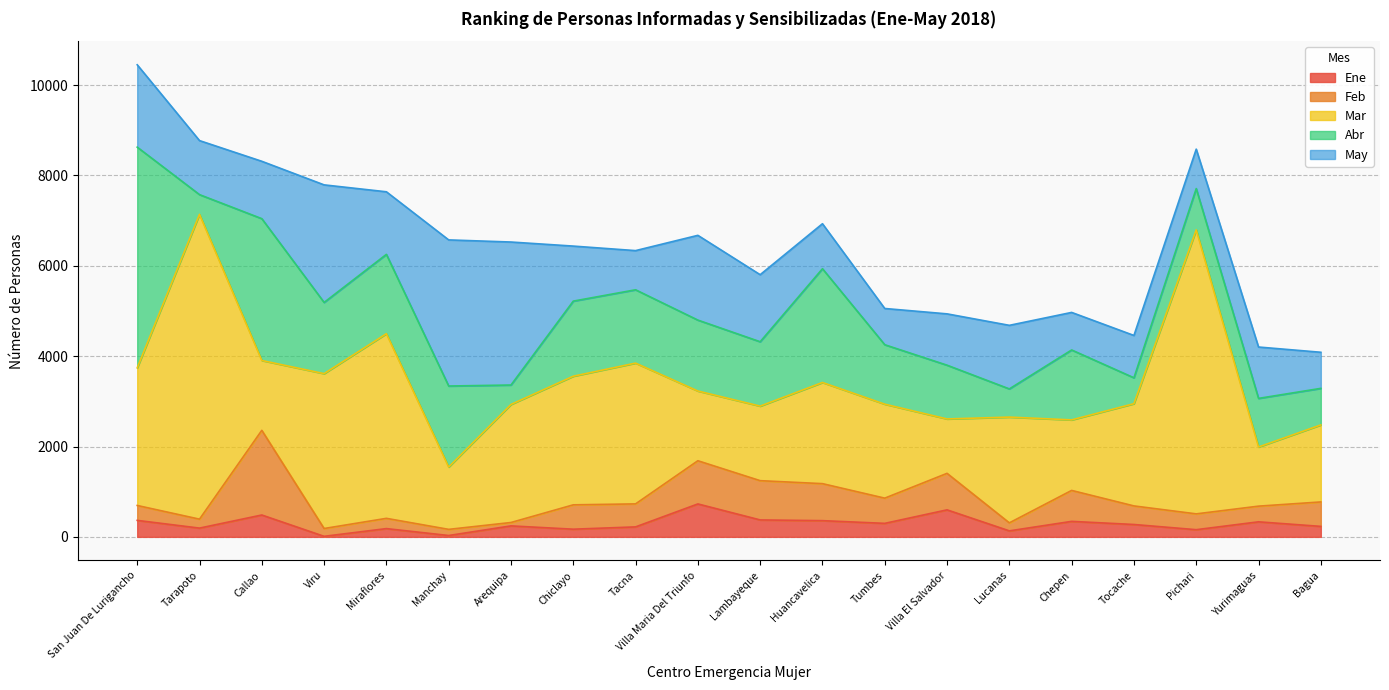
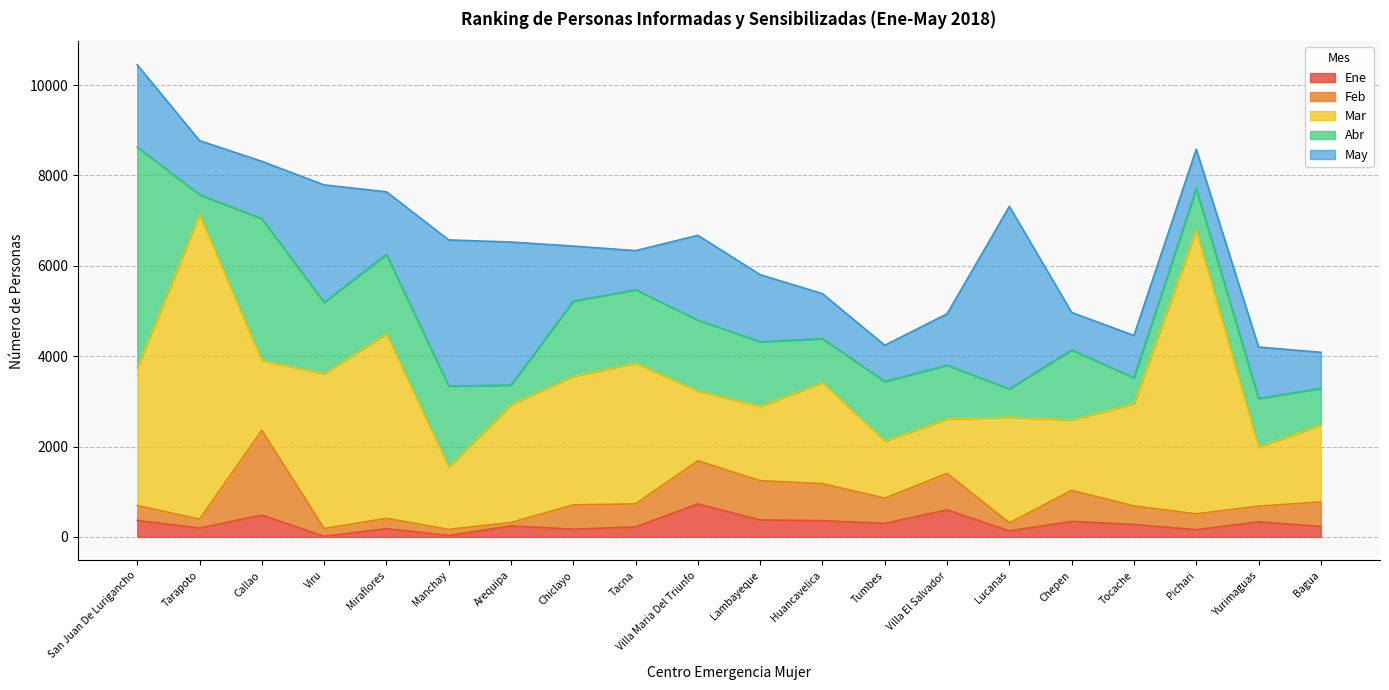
Abr, Huancavelica: 2500 -> 1000
Mar, Tumbes: 2100 -> 1300
May, Lucanas: 1400 -> 4000
